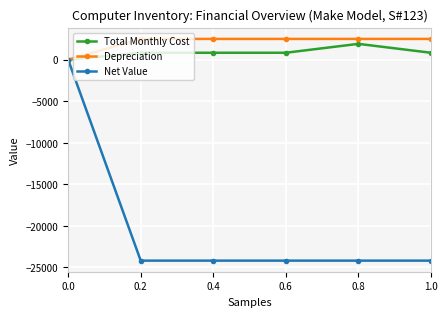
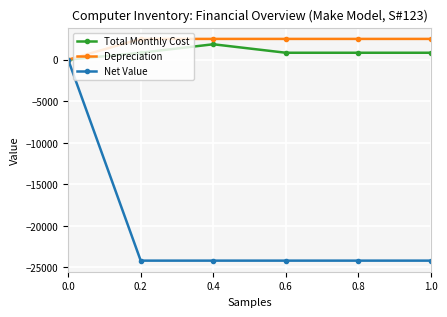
Total Monthly Cost, 0.4: 1000 -> 2000
Total Monthly Cost, 0.8: 2000 -> 1000
